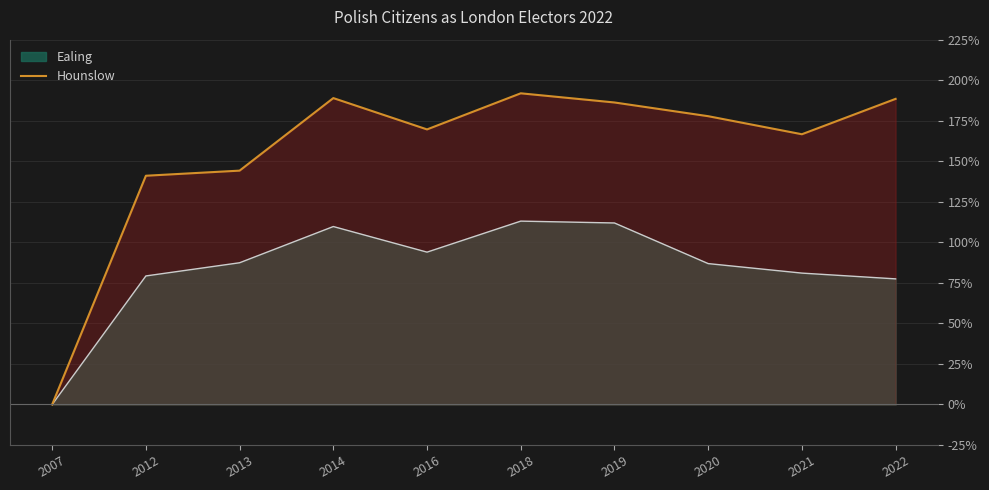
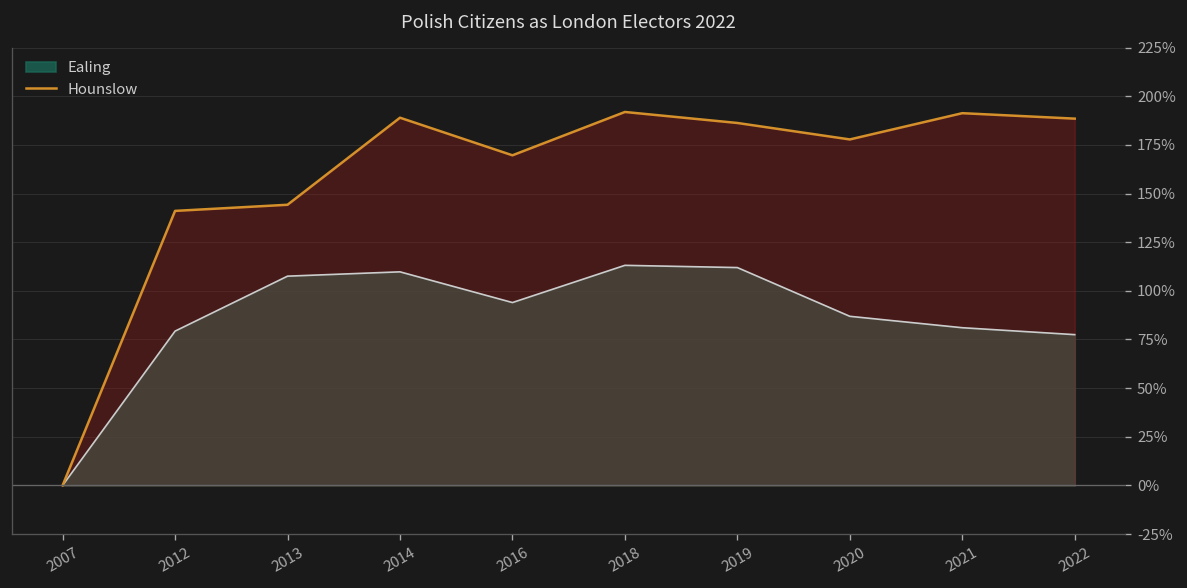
Ealing, 2013: 87% -> 108%
Hounslow, 2021: 167% -> 191%
